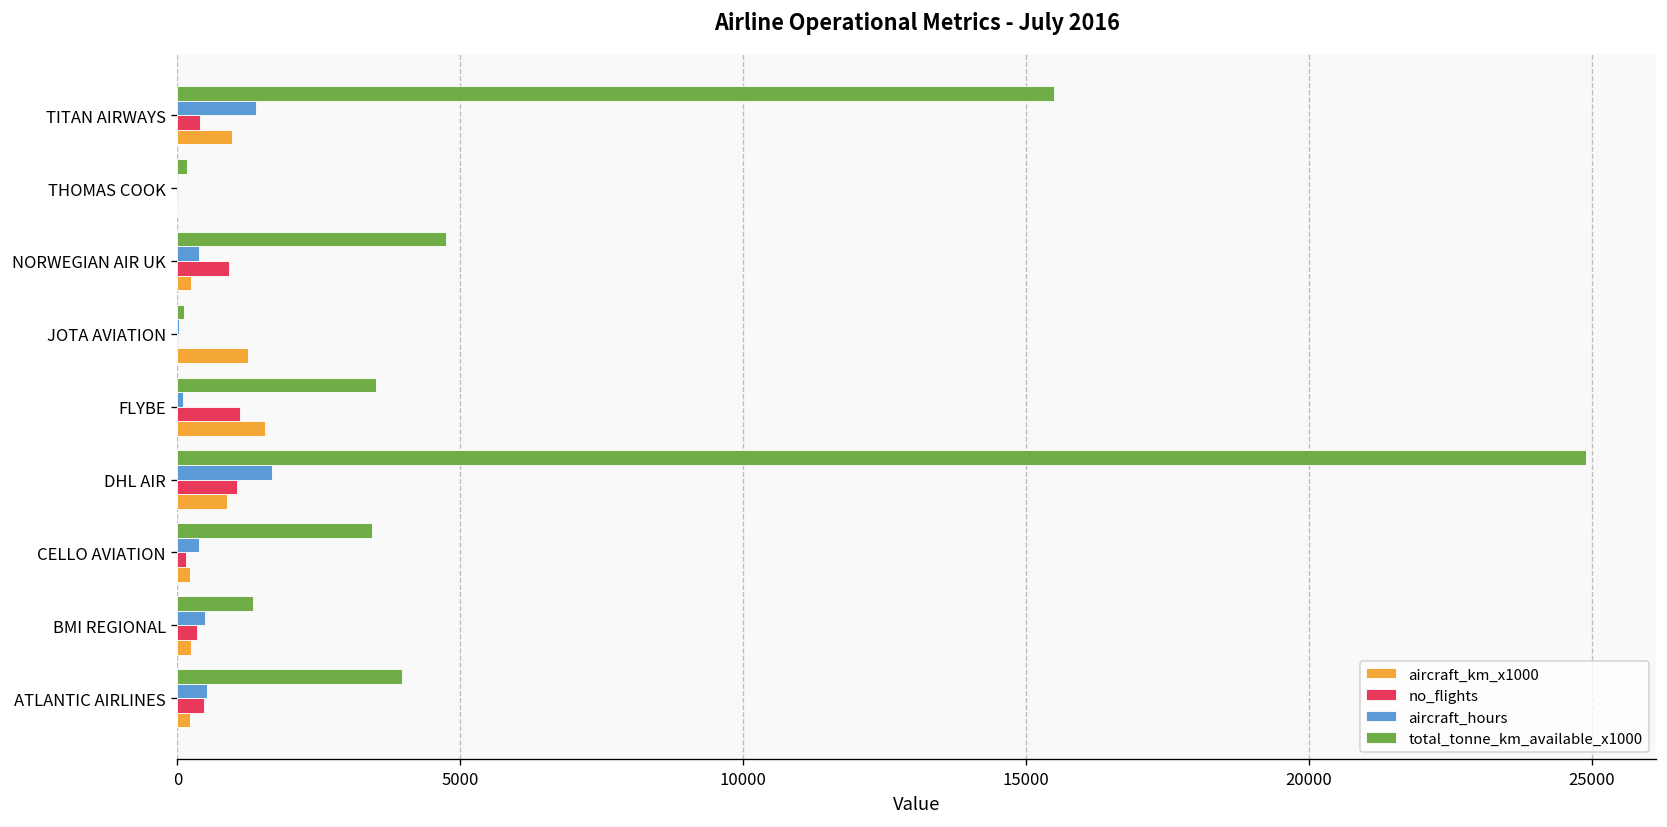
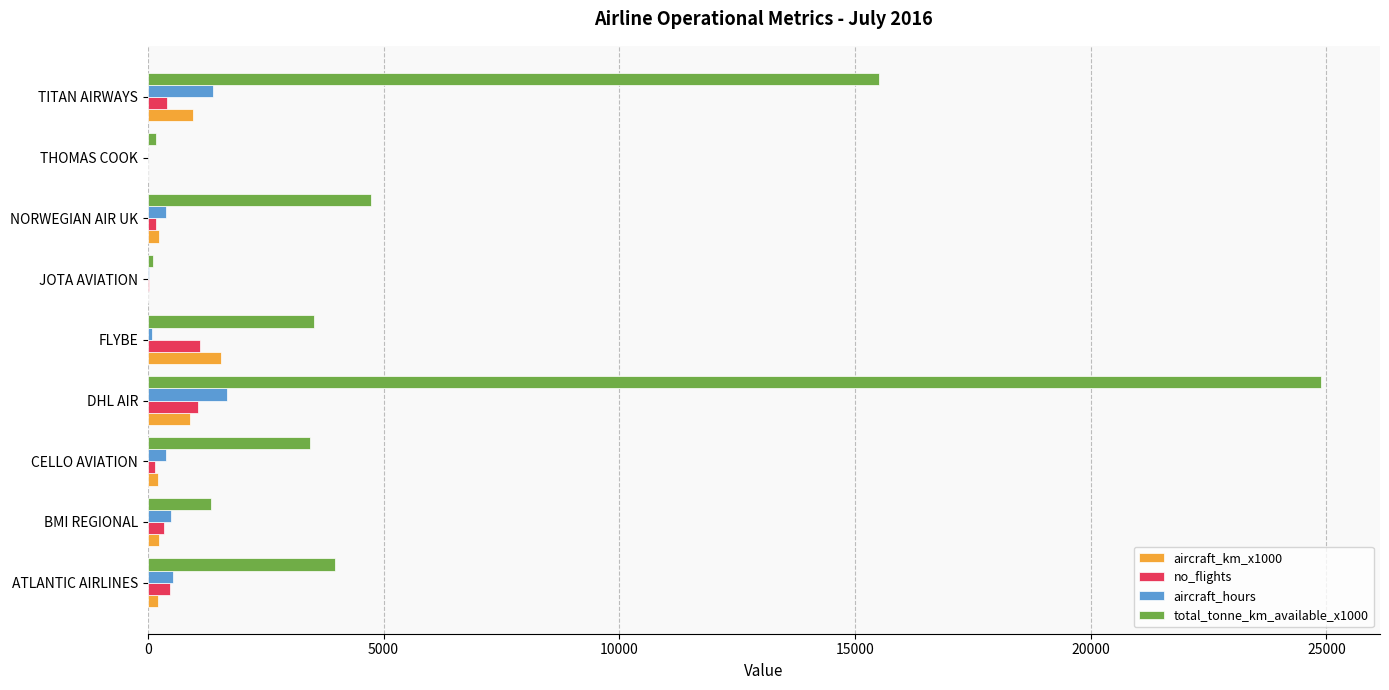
no_flights, NORWEGIAN AIR UK: 900 -> 200
aircraft_km_x1000, JOTA AVIATION: 1200 -> 0
